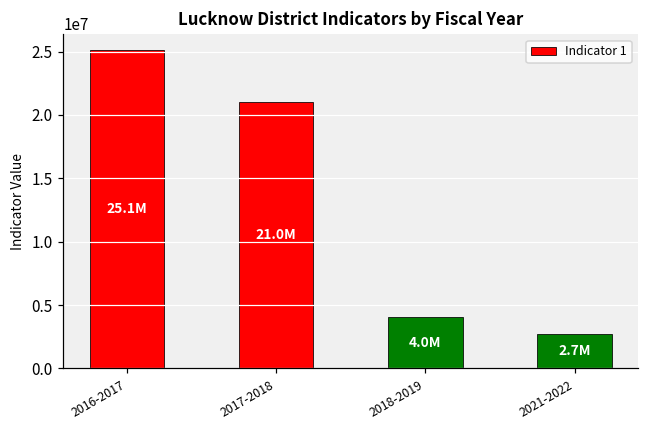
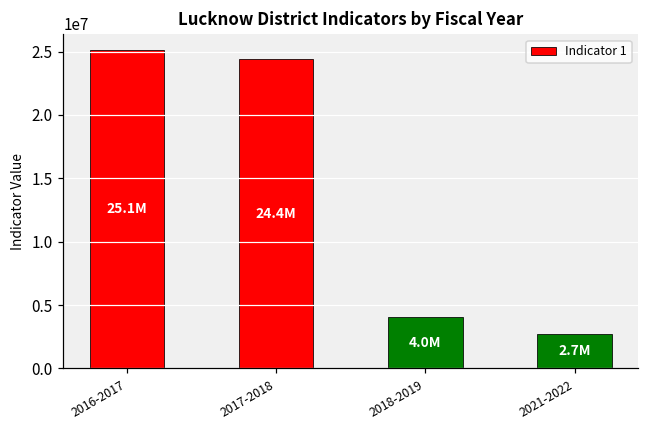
2017-2018: 21.0M -> 24.4M
